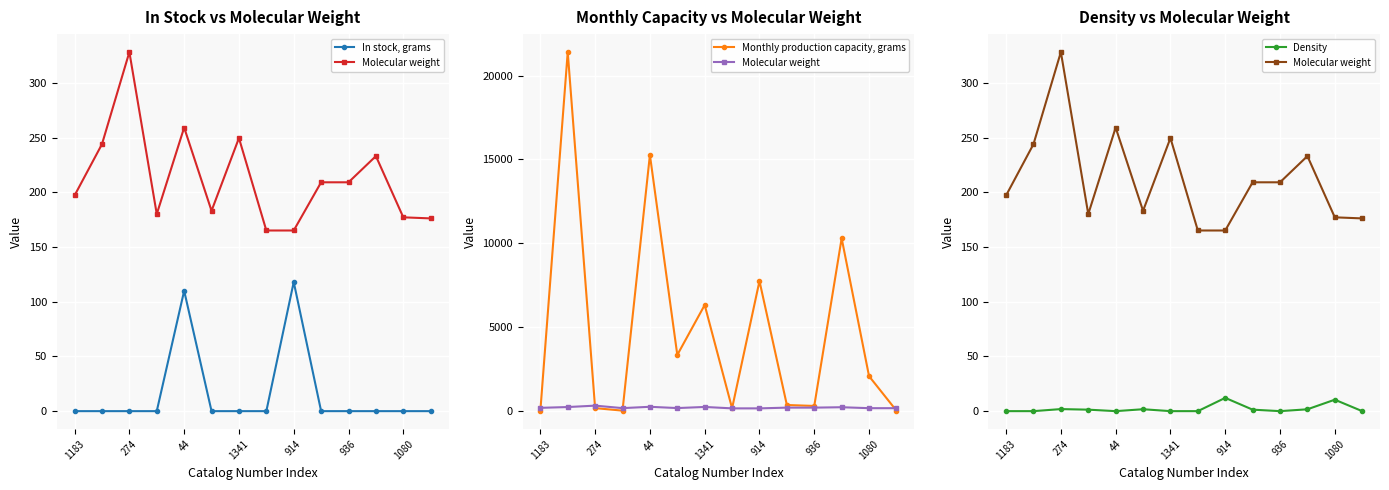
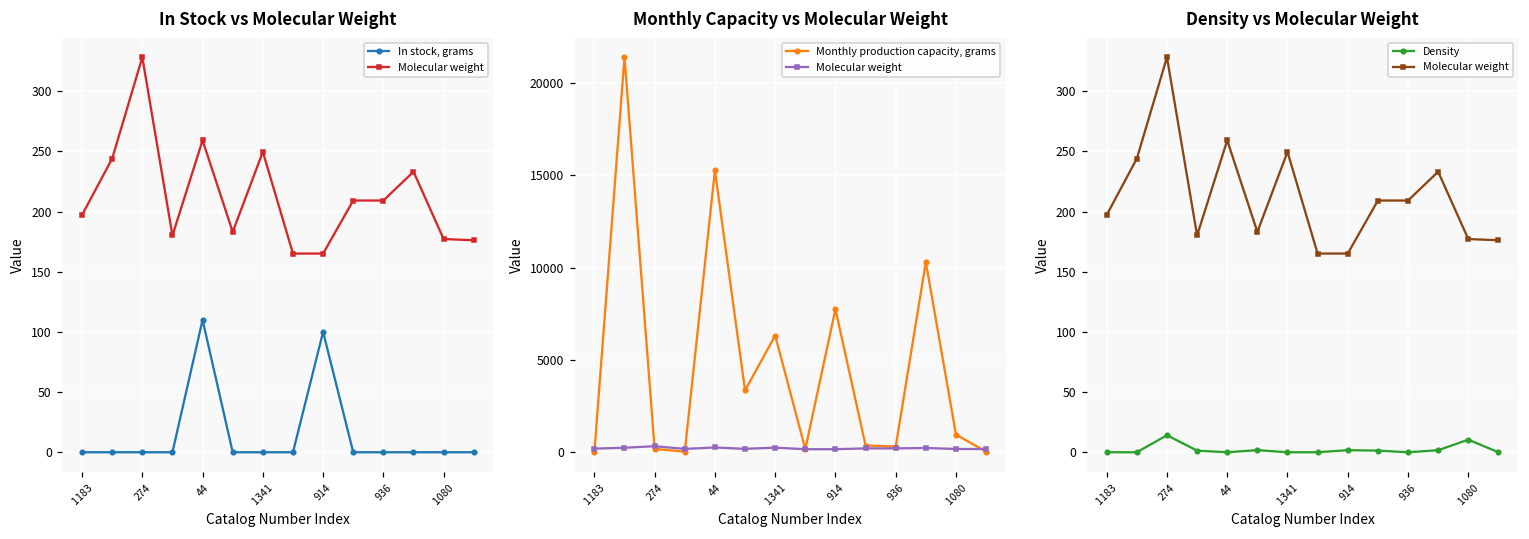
In Stock vs Molecular Weight, In stock, grams, 914: 118 -> 100
Monthly Capacity vs Molecular Weight, Monthly production capacity, grams, 1080: 2100 -> 1000
Density vs Molecular Weight, Density, 274: 2 -> 14
Density vs Molecular Weight, Density, 914: 12 -> 2
